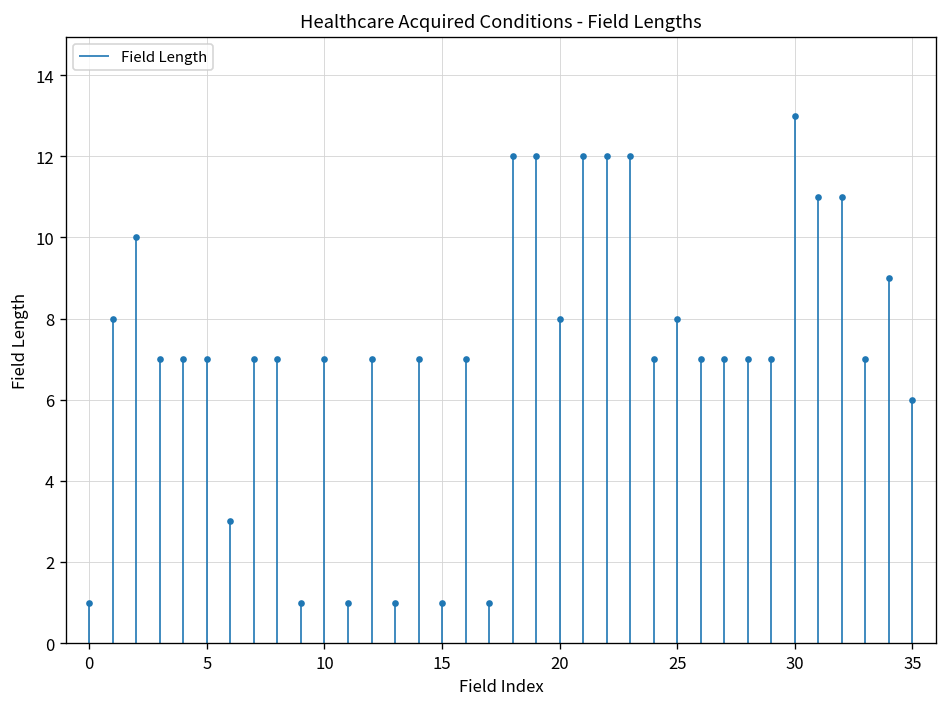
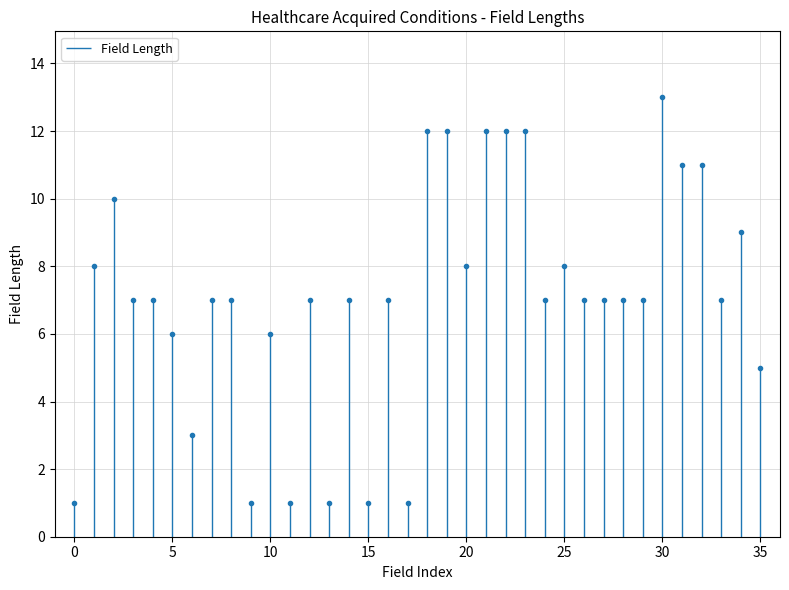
5: 7 -> 6
10: 7 -> 6
35: 6 -> 5
